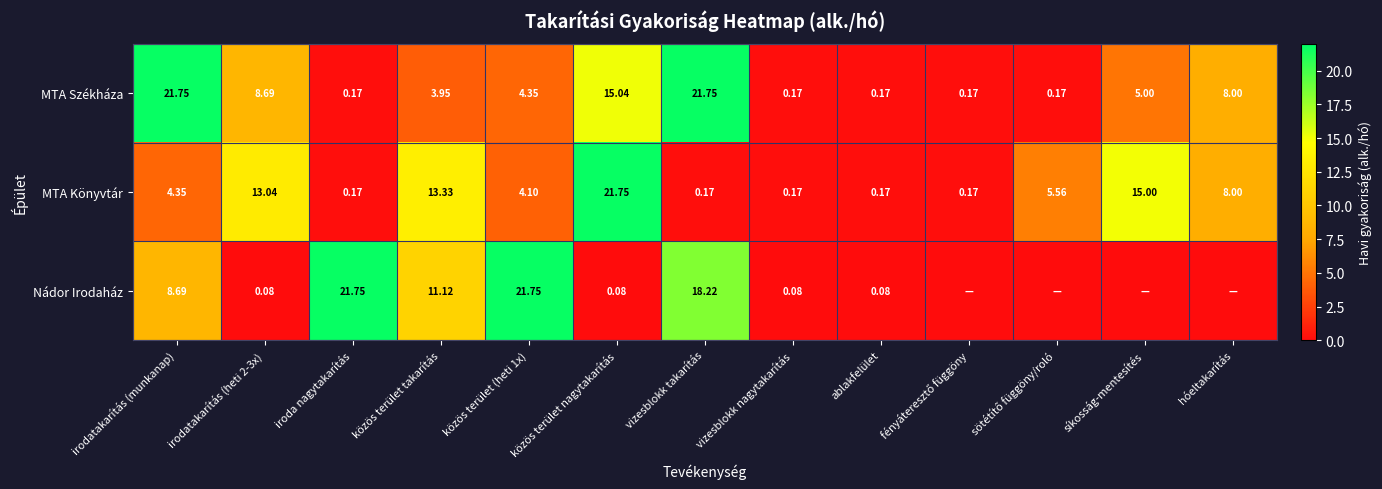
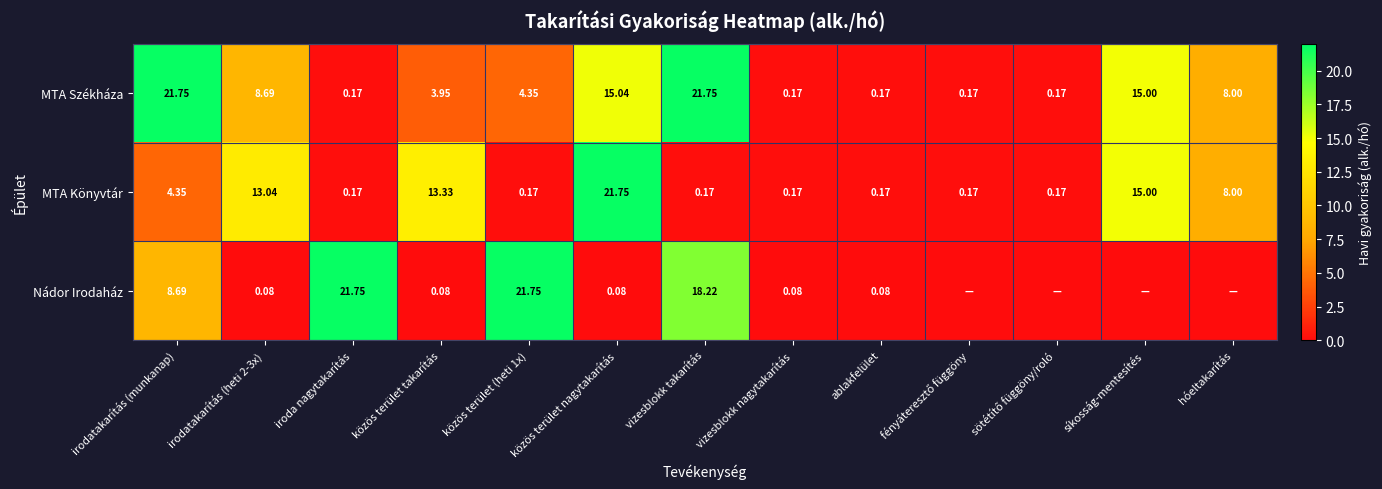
MTA Székháza, síkosság-mentesítés: 5.00 -> 15.00
MTA Könyvtár, közös terület (heti 1x): 4.10 -> 0.17
MTA Könyvtár, sötétítő függöny/roló: 5.56 -> 0.17
Nádor Irodaház, közös terület takarítás: 11.12 -> 0.08
